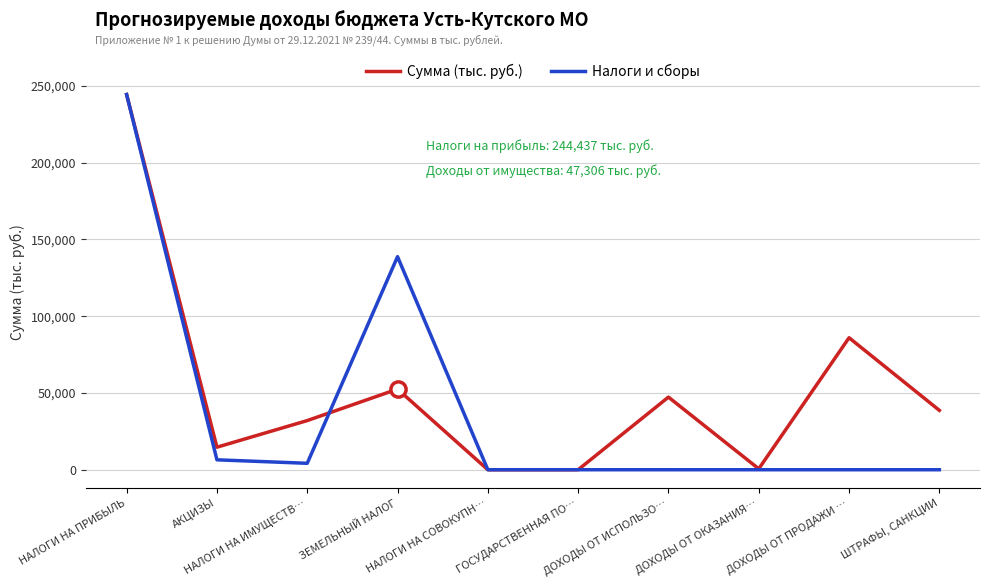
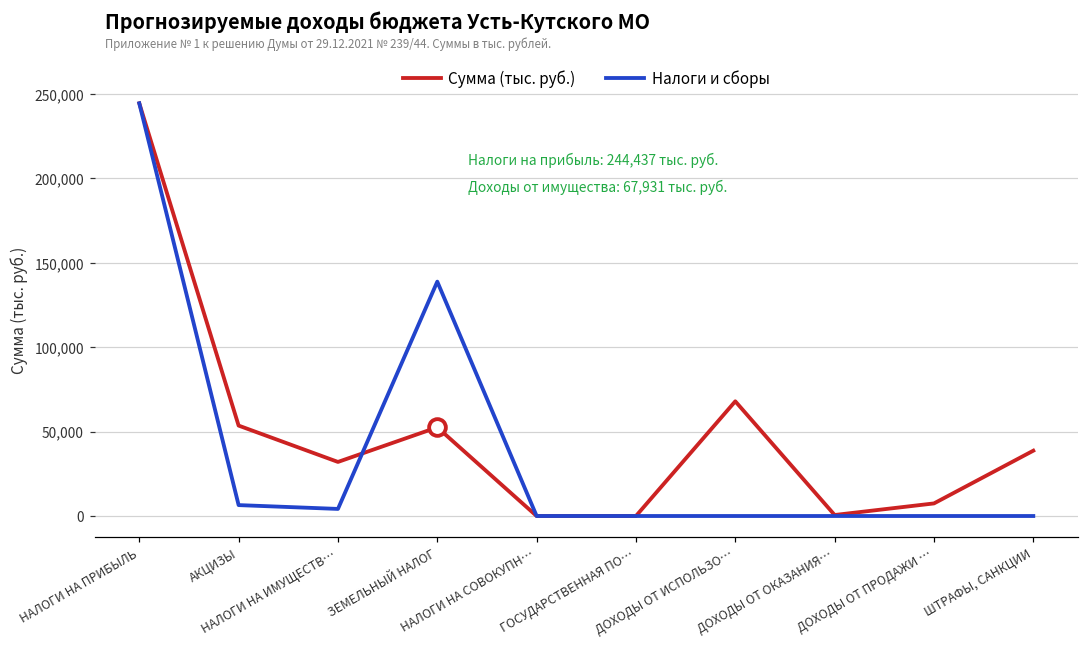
Сумма (тыс. руб.), АКЦИЗЫ: 15,000 -> 54,000
Сумма (тыс. руб.), ДОХОДЫ ОТ ИСПОЛЬЗО…: 47,306 -> 67,931
Сумма (тыс. руб.), ДОХОДЫ ОТ ПРОДАЖИ …: 86,000 -> 7,000
